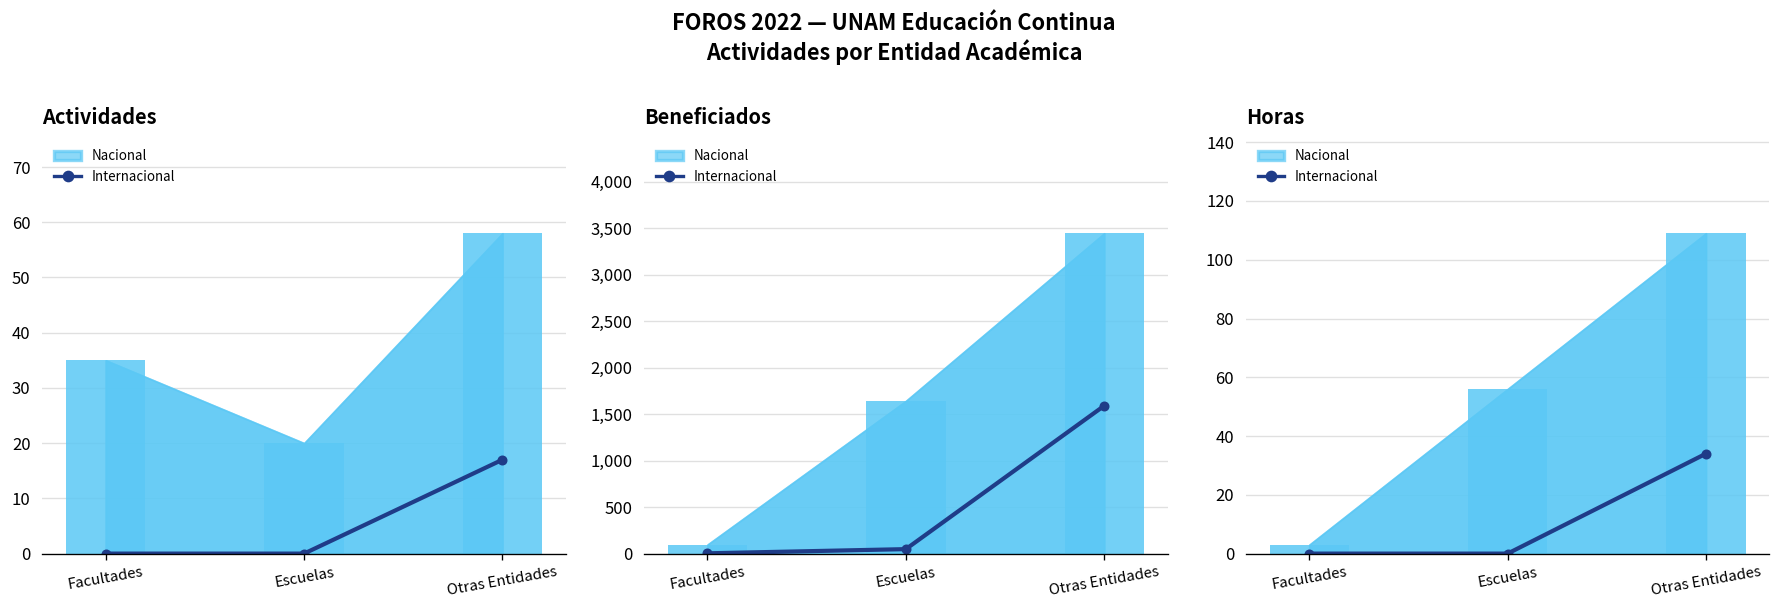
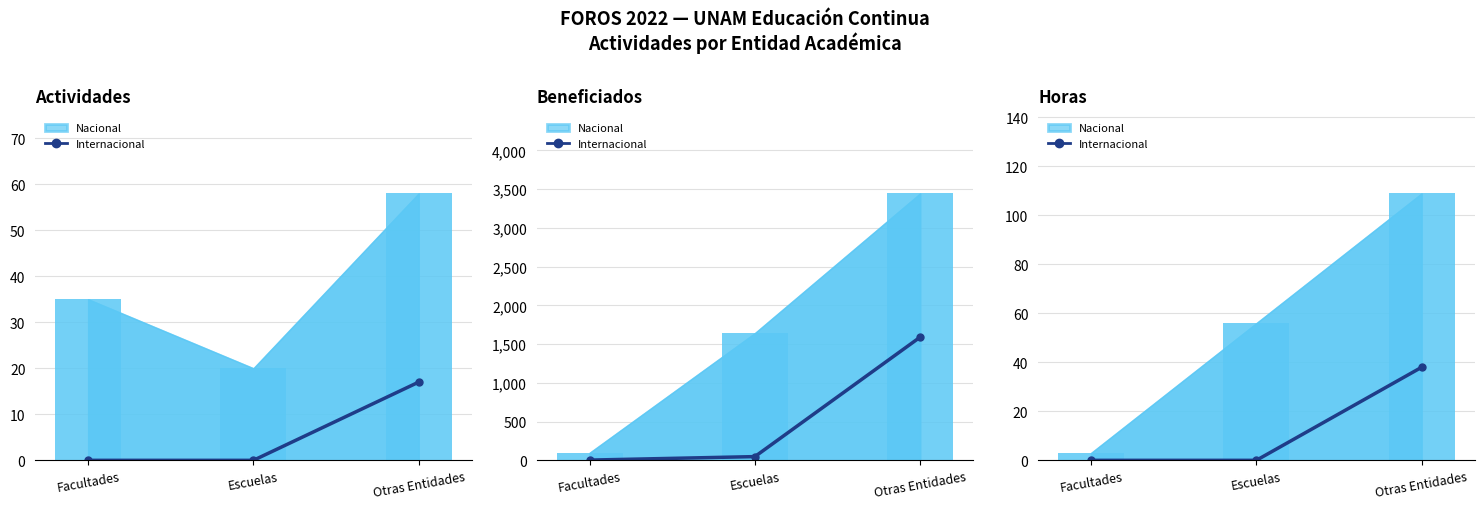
Horas, Internacional, Otras Entidades: 34 -> 38
